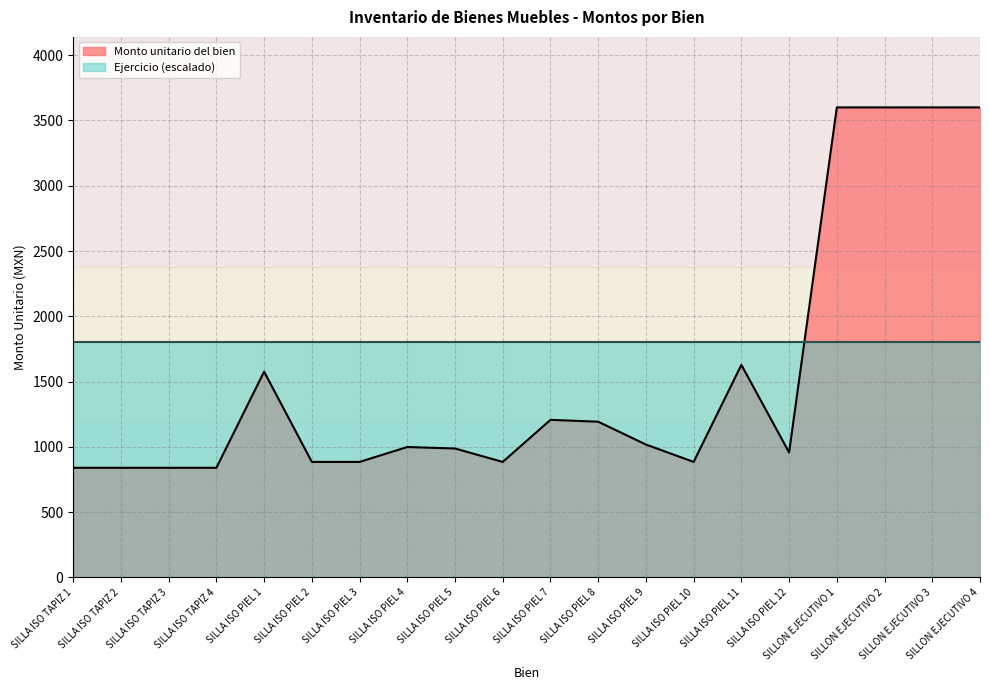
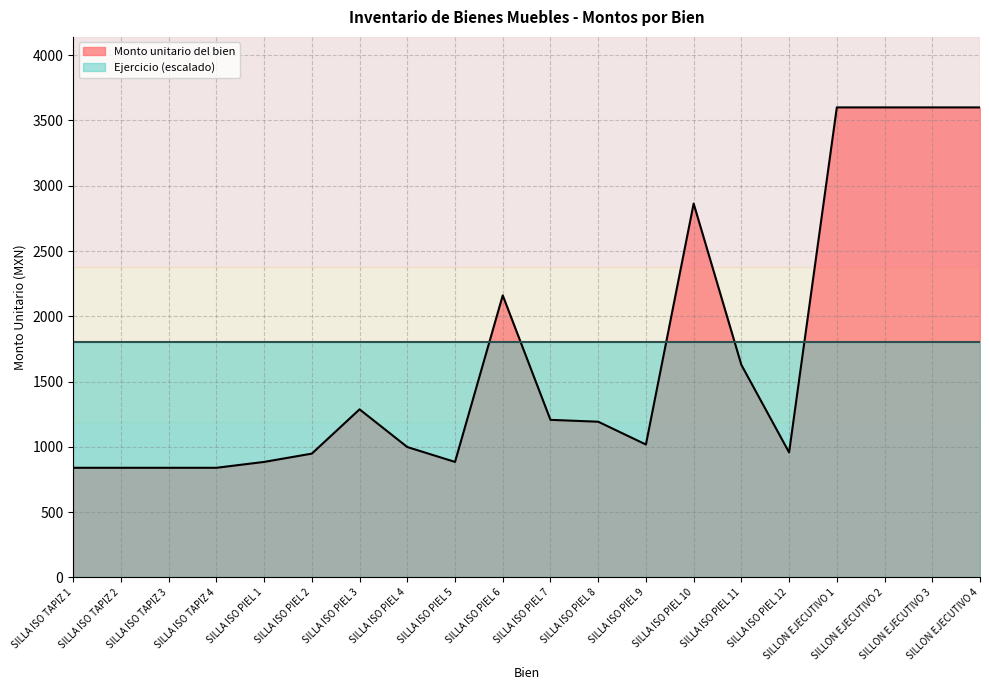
Monto unitario del bien, SILLA ISO PIEL 1: 1580 -> 880
Monto unitario del bien, SILLA ISO PIEL 2: 880 -> 950
Monto unitario del bien, SILLA ISO PIEL 3: 880 -> 1290
Monto unitario del bien, SILLA ISO PIEL 5: 990 -> 880
Monto unitario del bien, SILLA ISO PIEL 6: 880 -> 2160
Monto unitario del bien, SILLA ISO PIEL 10: 880 -> 2860
